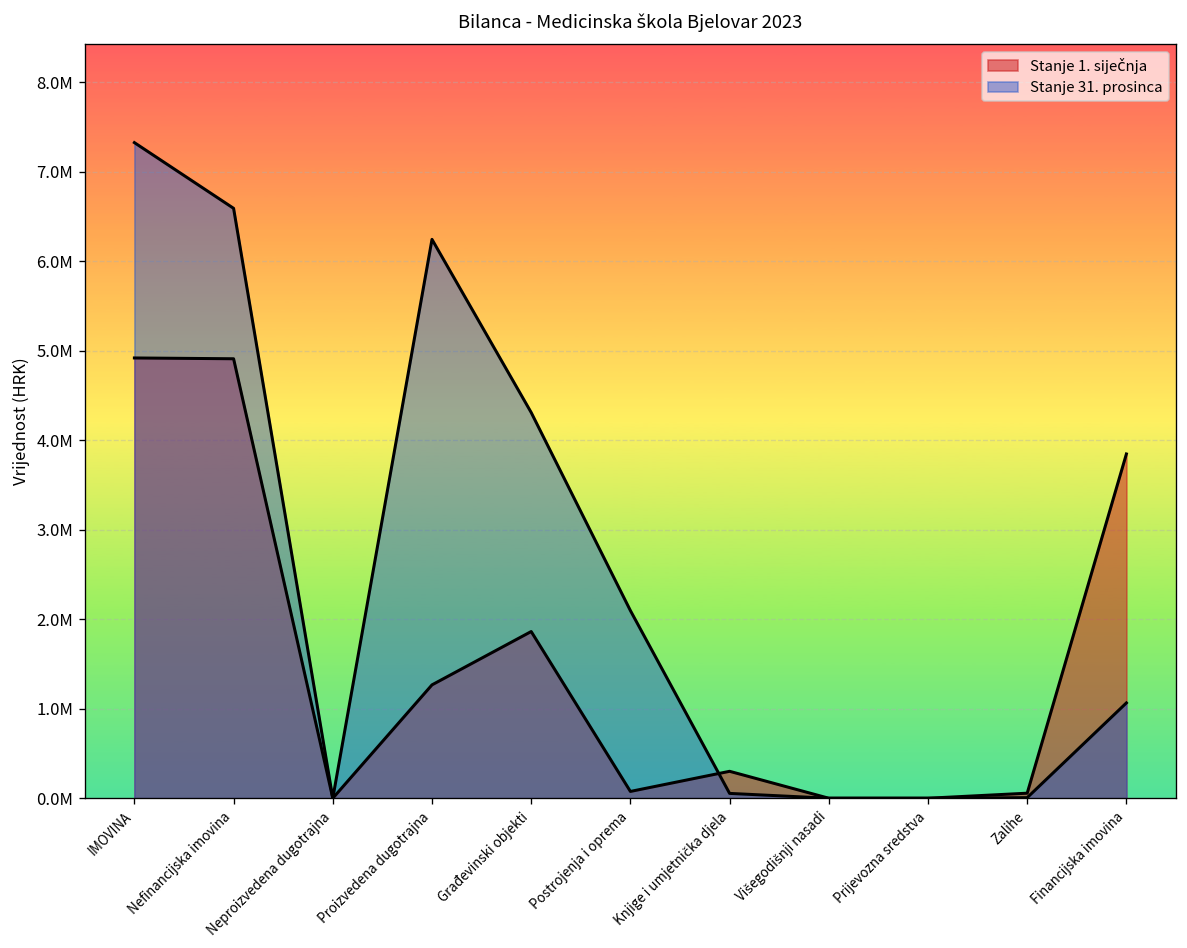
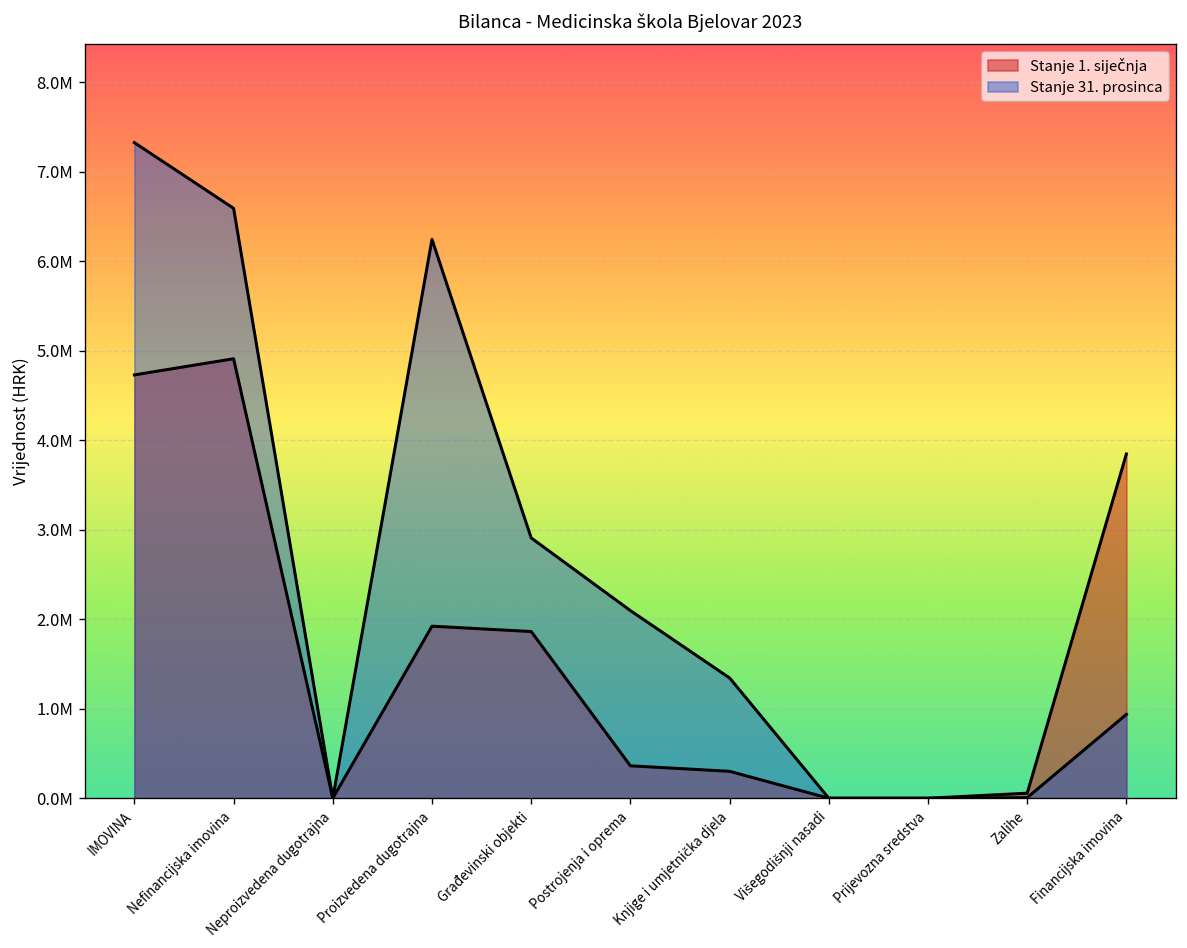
Stanje 1. siječnja, IMOVINA: 4900000 -> 4700000
Stanje 1. siječnja, Proizvedena dugotrajna: 1300000 -> 1900000
Stanje 31. prosinca, Građevinski objekti: 4300000 -> 2900000
Stanje 1. siječnja, Postrojenja i oprema: 100000 -> 400000
Stanje 31. prosinca, Knjige i umjetnička djela: 100000 -> 1300000
Stanje 31. prosinca, Financijska imovina: 1100000 -> 900000
